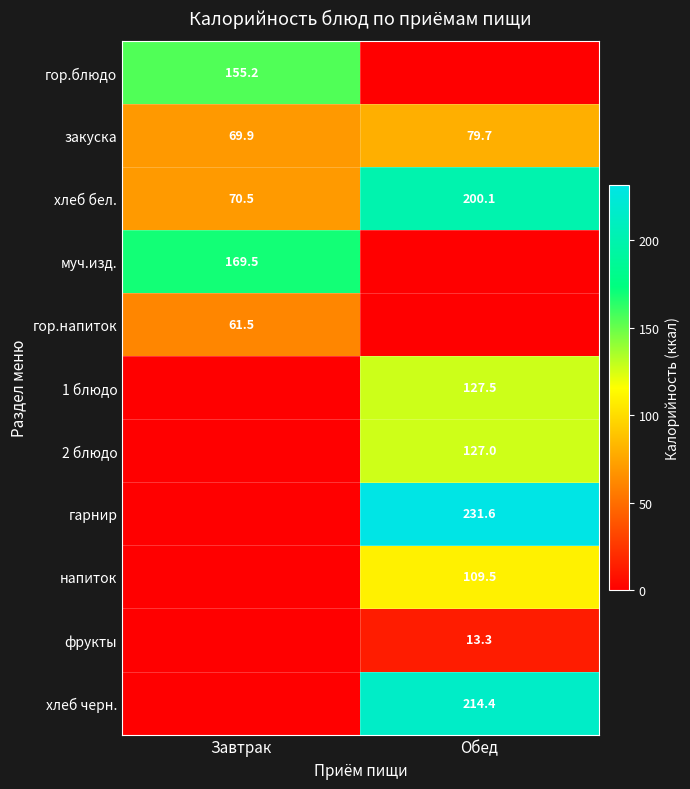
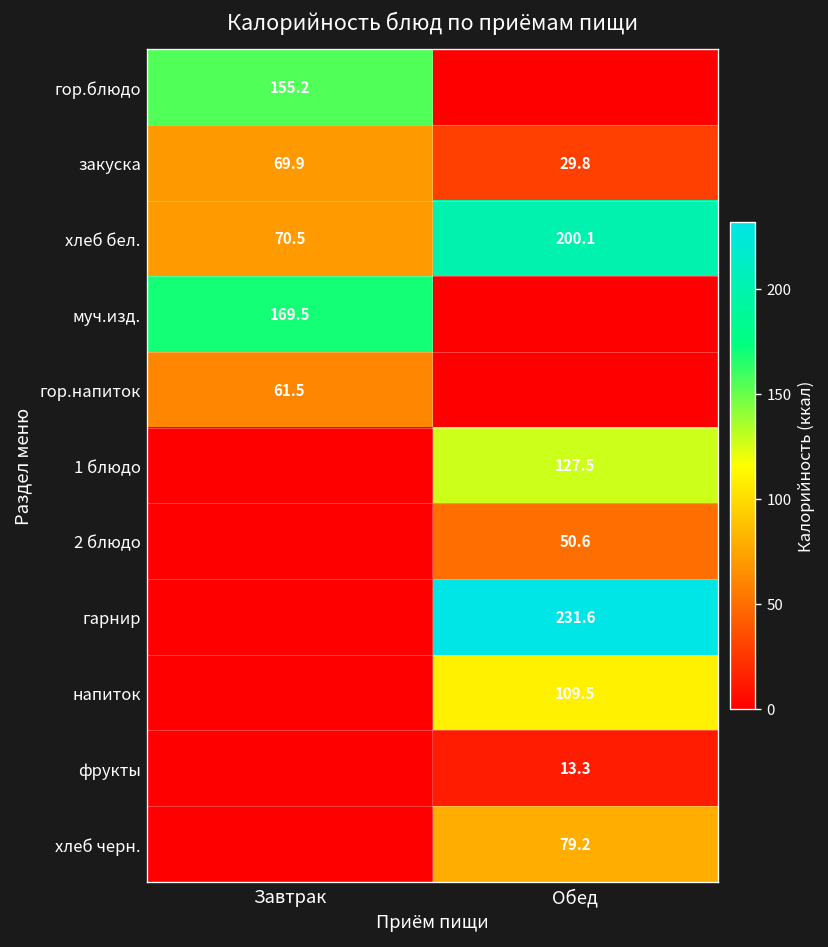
закуска, Обед: 79.7 -> 29.8
2 блюдо, Обед: 127.0 -> 50.6
хлеб черн., Обед: 214.4 -> 79.2
